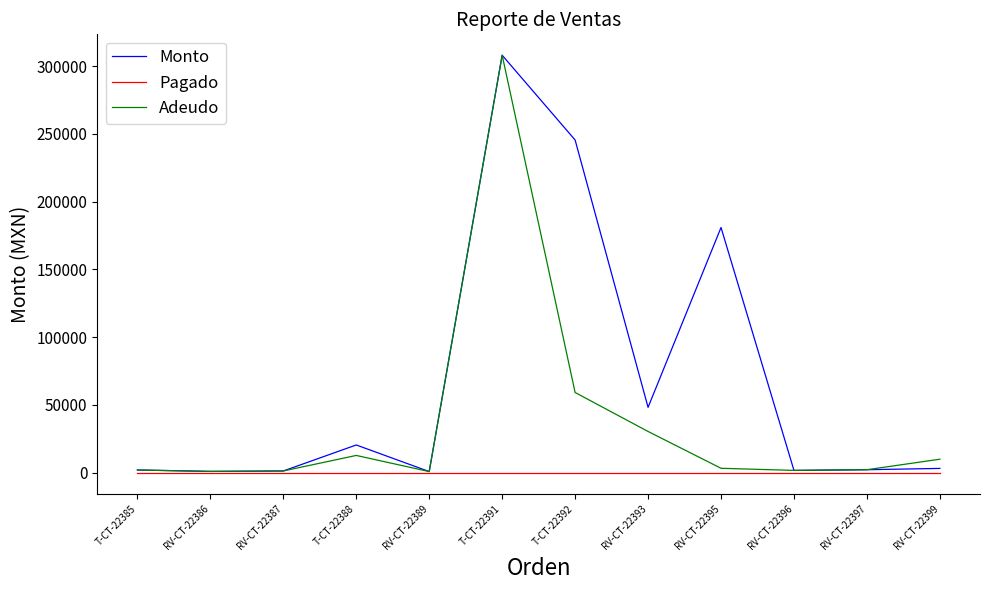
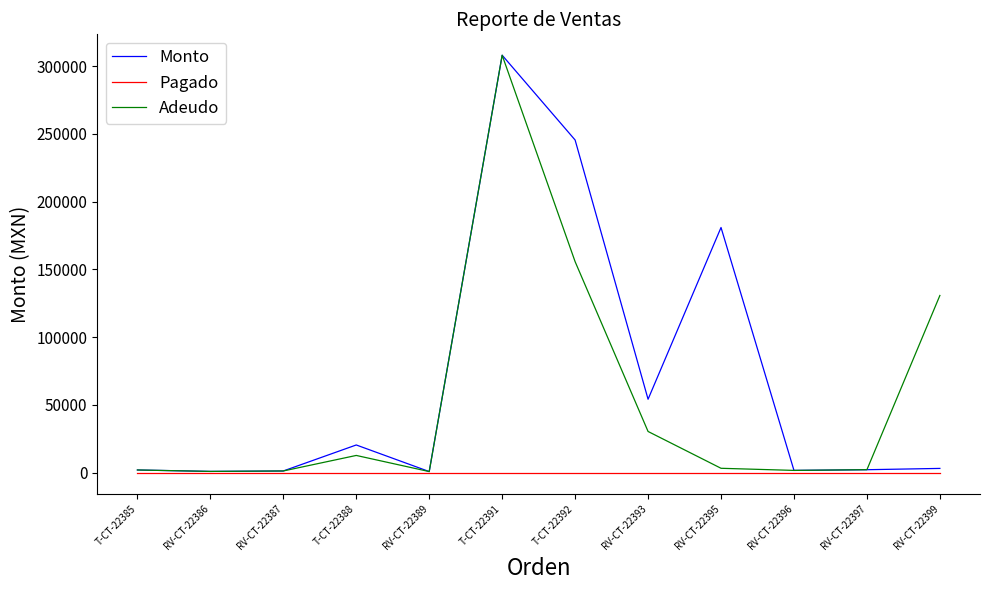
Adeudo, T-CT-22392: 59000 -> 156000
Monto, RV-CT-22393: 48000 -> 54000
Adeudo, RV-CT-22399: 10000 -> 131000
